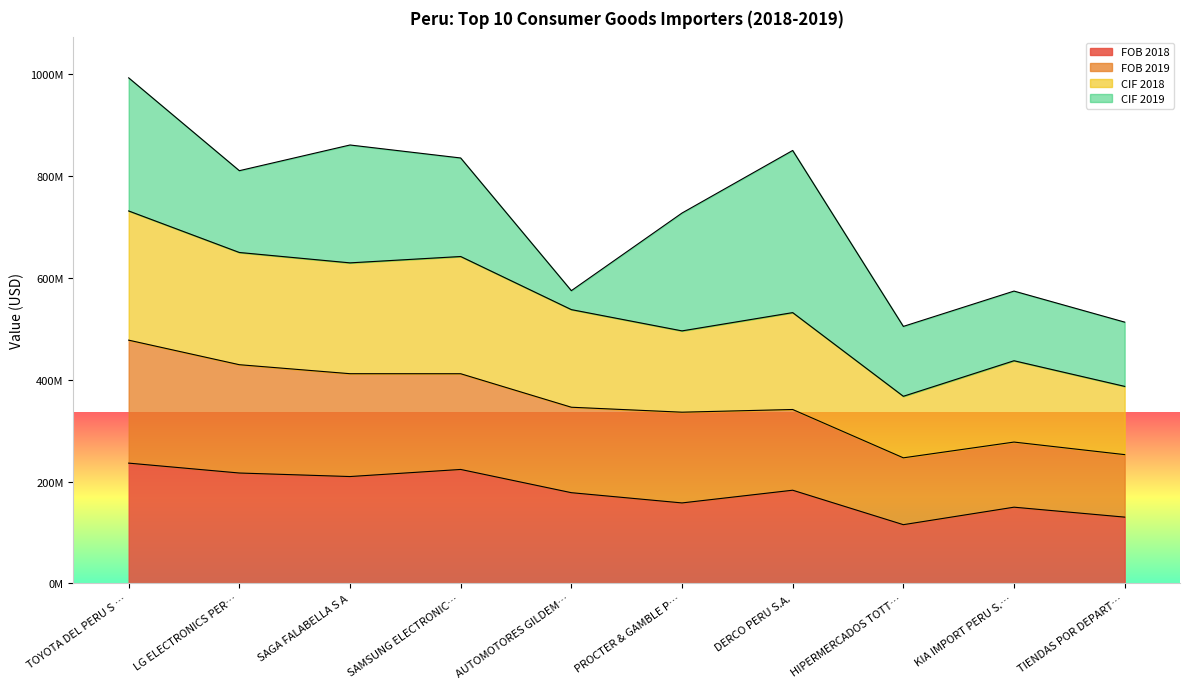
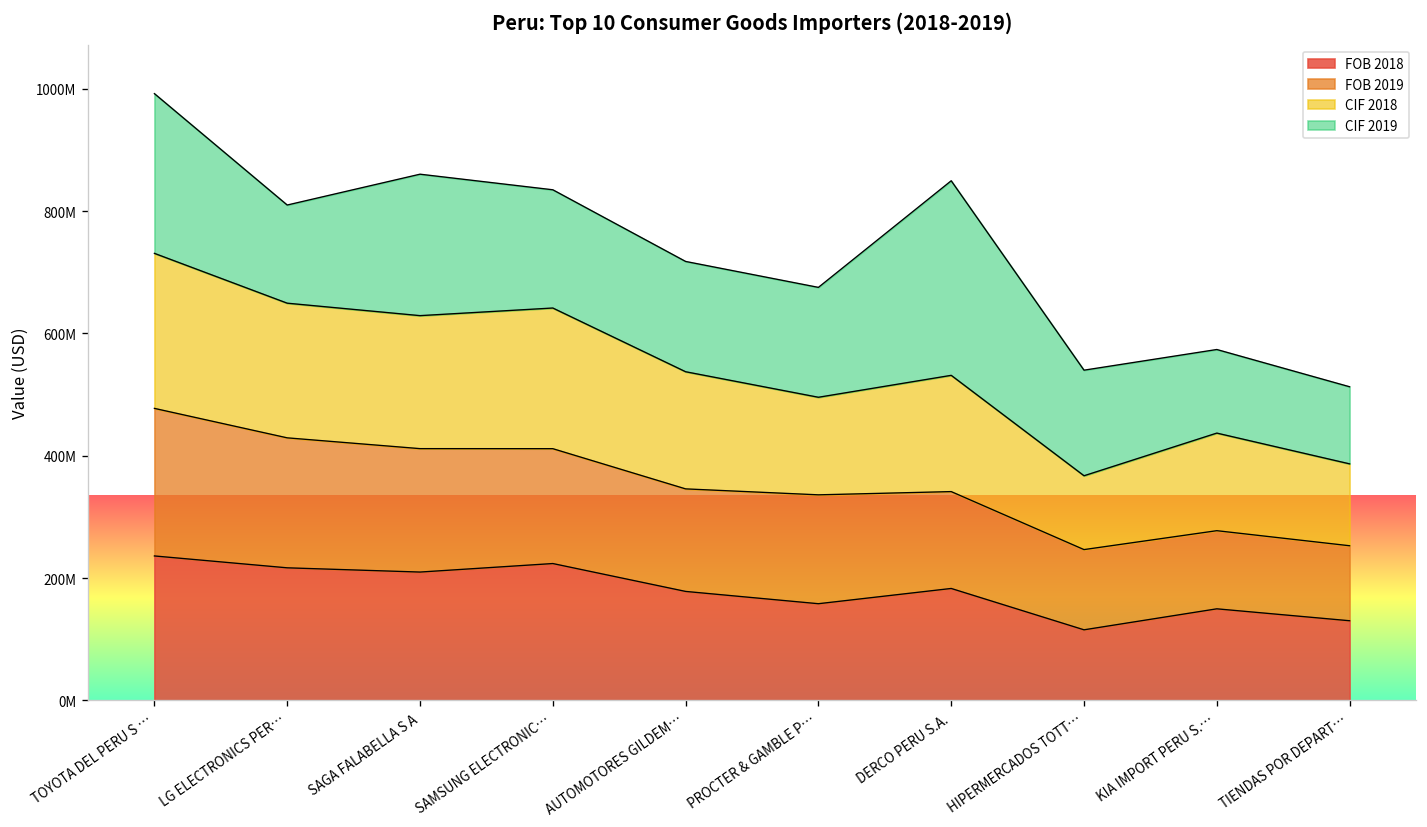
CIF 2019, AUTOMOTORES GILDEM…: 40000000 -> 180000000
CIF 2019, PROCTER & GAMBLE P…: 230000000 -> 180000000
CIF 2019, HIPERMERCADOS TOTT…: 140000000 -> 170000000
